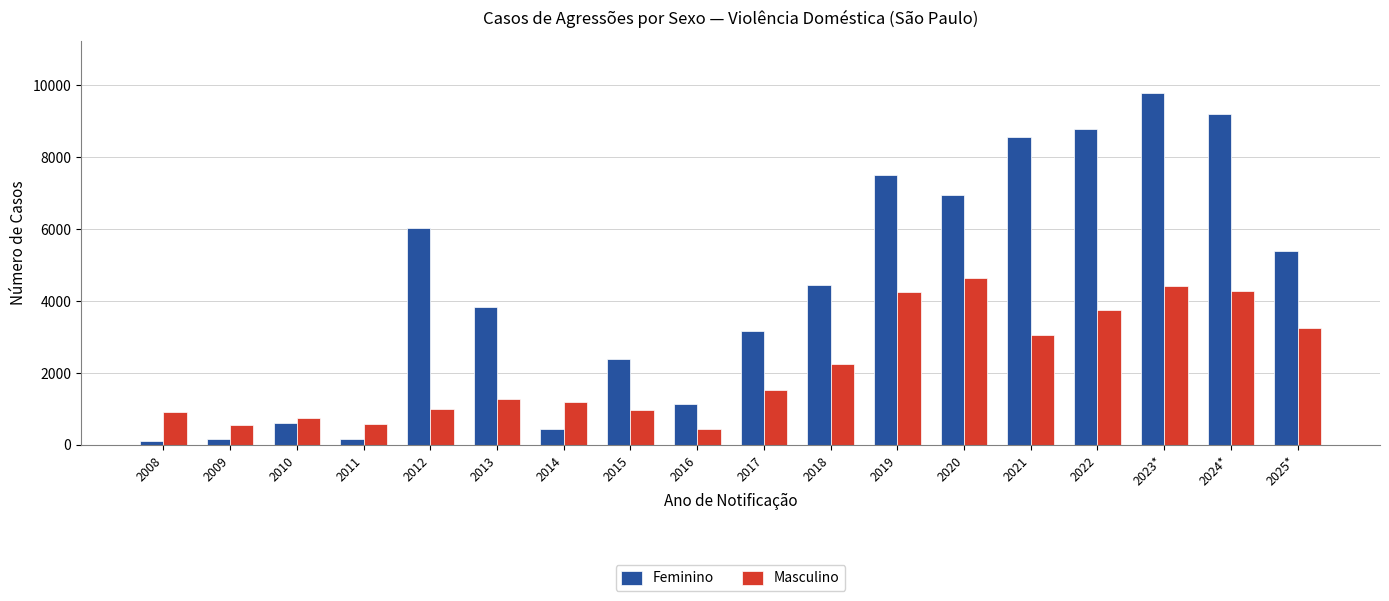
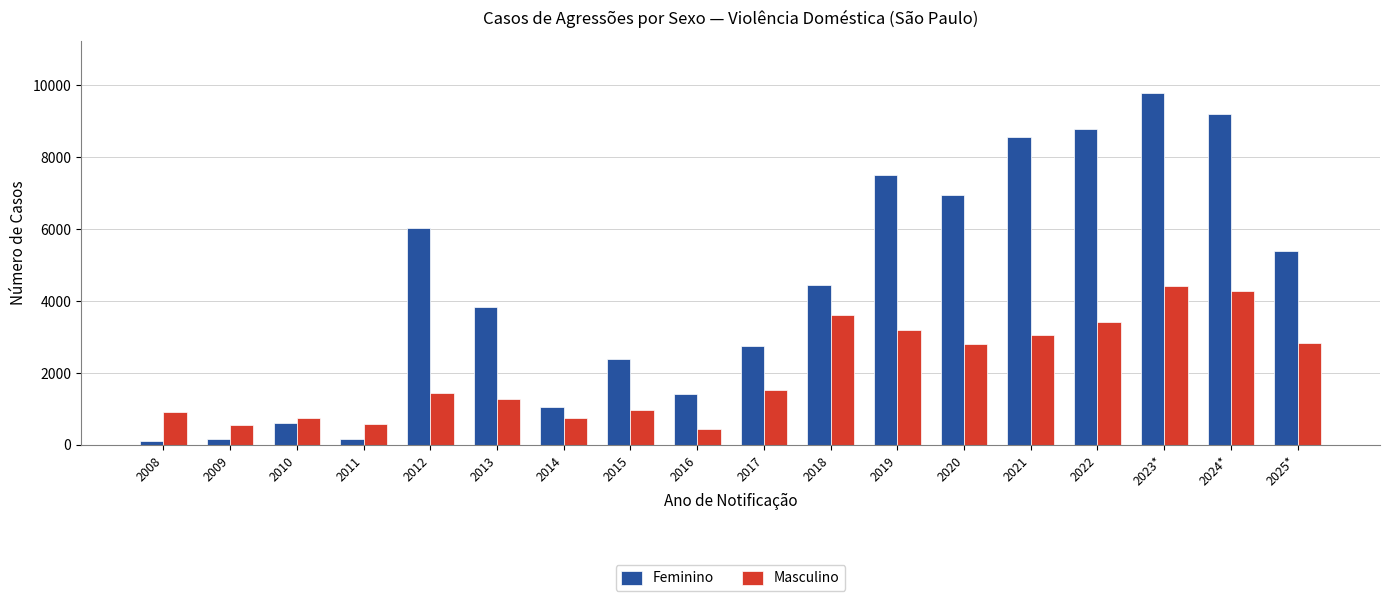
Masculino, 2012: 1000 -> 1400
Feminino, 2014: 400 -> 1000
Masculino, 2014: 1200 -> 800
Feminino, 2016: 1100 -> 1400
Feminino, 2017: 3200 -> 2800
Masculino, 2018: 2300 -> 3600
Masculino, 2019: 4300 -> 3200
Masculino, 2020: 4700 -> 2800
Masculino, 2022: 3800 -> 3400
Masculino, 2025*: 3200 -> 2800
